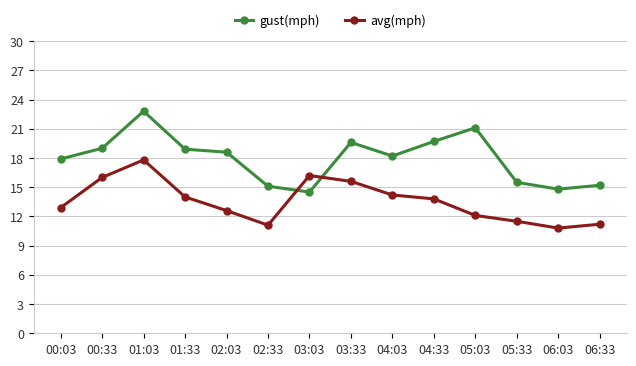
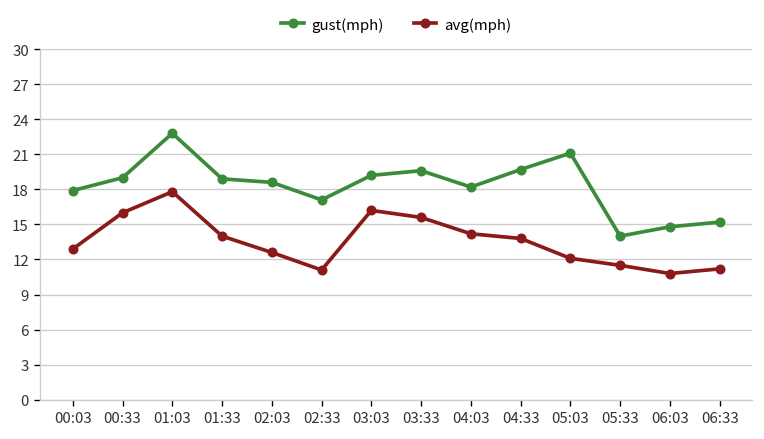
gust(mph), 02:33: 15 -> 17
gust(mph), 03:03: 15 -> 19
gust(mph), 05:33: 16 -> 14
